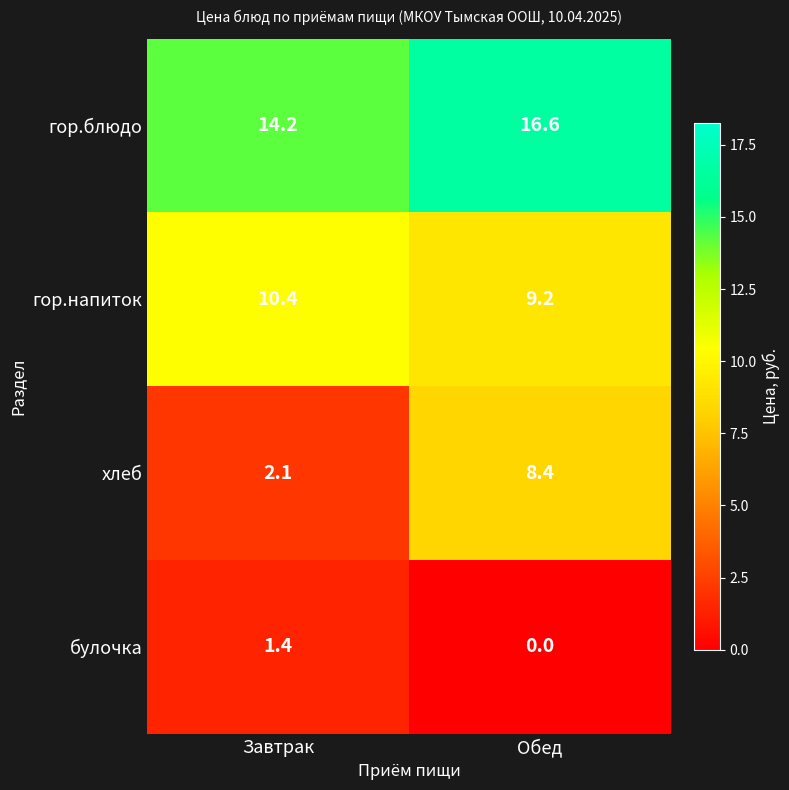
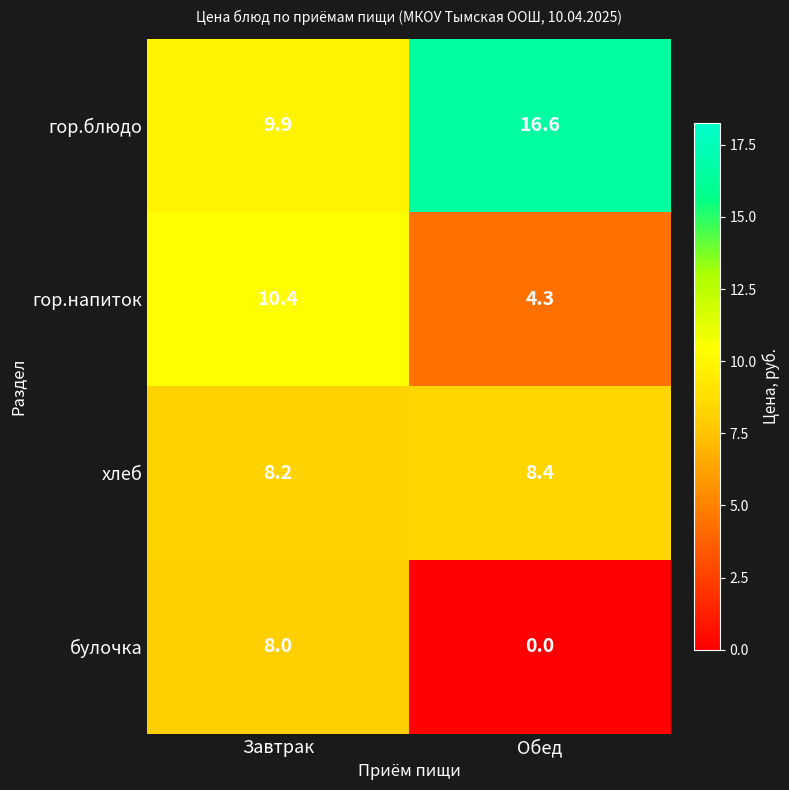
гор.блюдо, Завтрак: 14.2 -> 9.9
гор.напиток, Обед: 9.2 -> 4.3
хлеб, Завтрак: 2.1 -> 8.2
булочка, Завтрак: 1.4 -> 8.0
